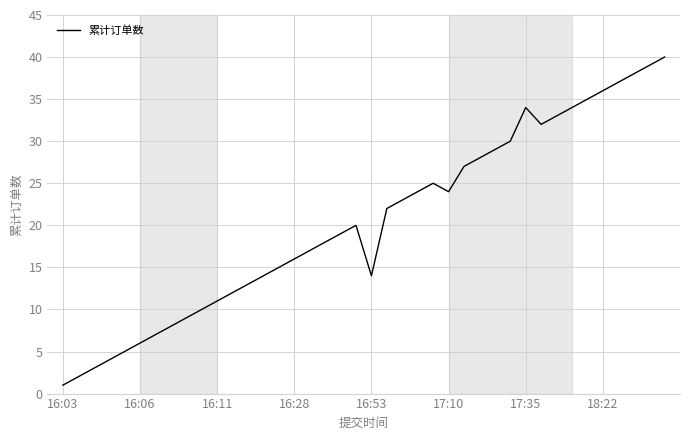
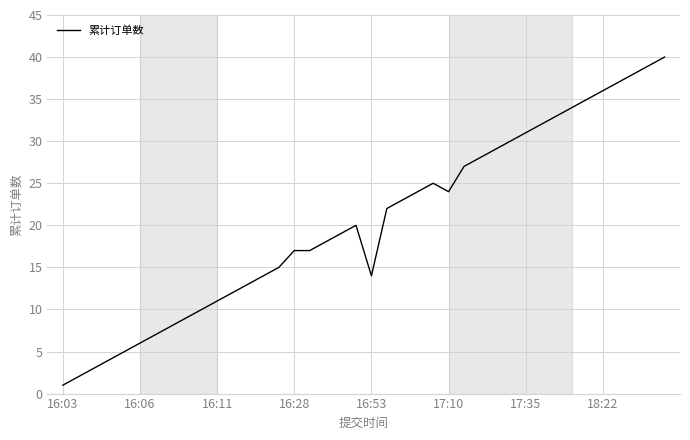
16:28: 16 -> 17
17:35: 34 -> 31
